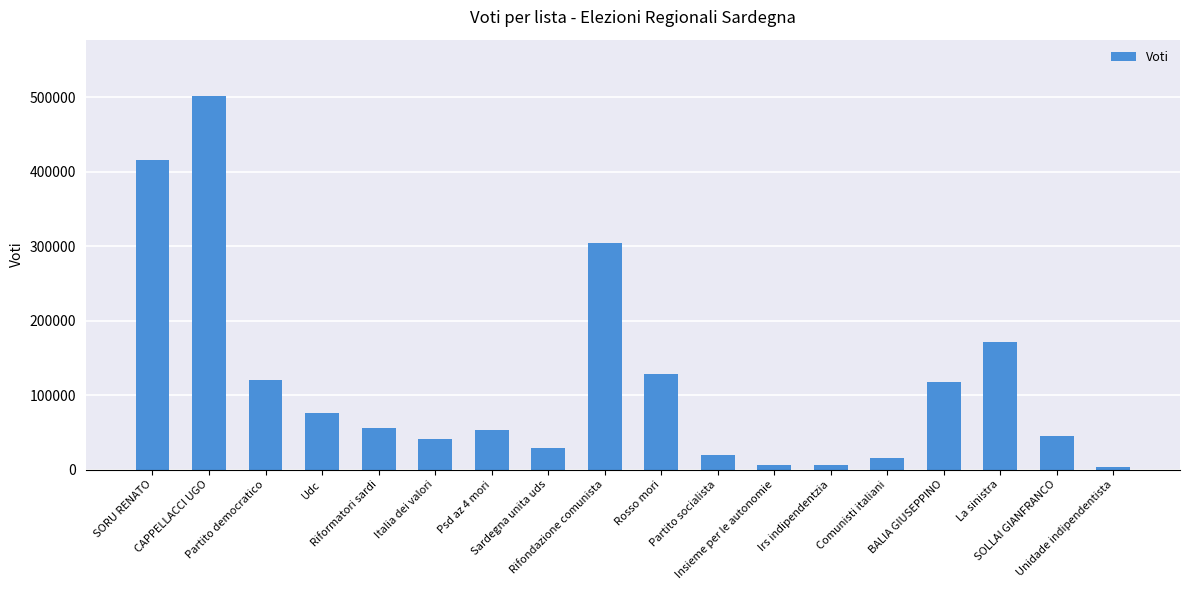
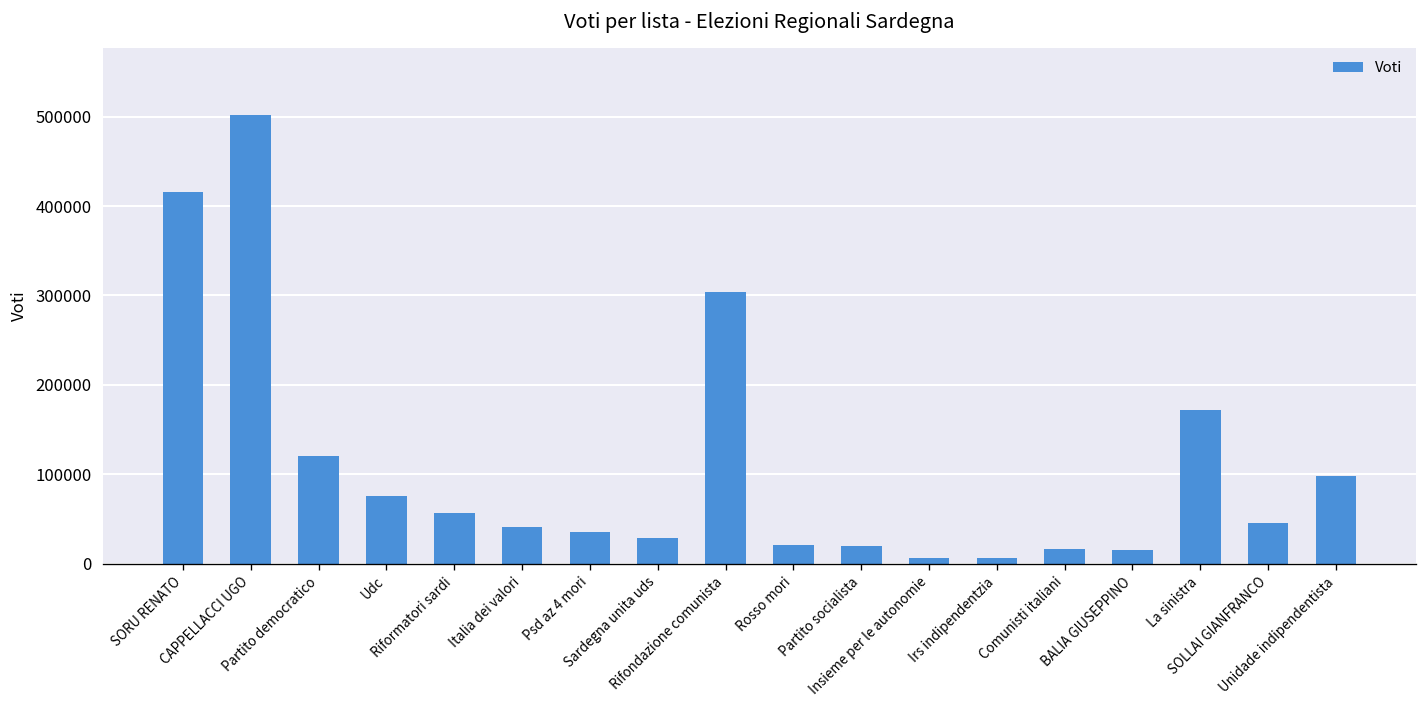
Psd az 4 mori: 50000 -> 40000
Rosso mori: 130000 -> 20000
BALIA GIUSEPPINO: 120000 -> 20000
Unidade indipendentista: 0 -> 100000
